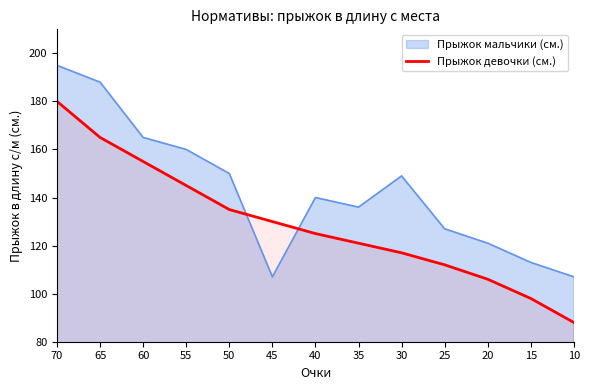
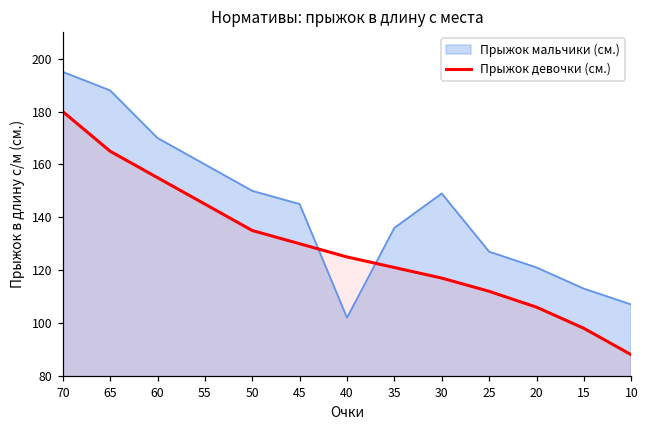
Прыжок мальчики (см.), 60: 165 -> 170
Прыжок мальчики (см.), 45: 107 -> 145
Прыжок мальчики (см.), 40: 140 -> 102
